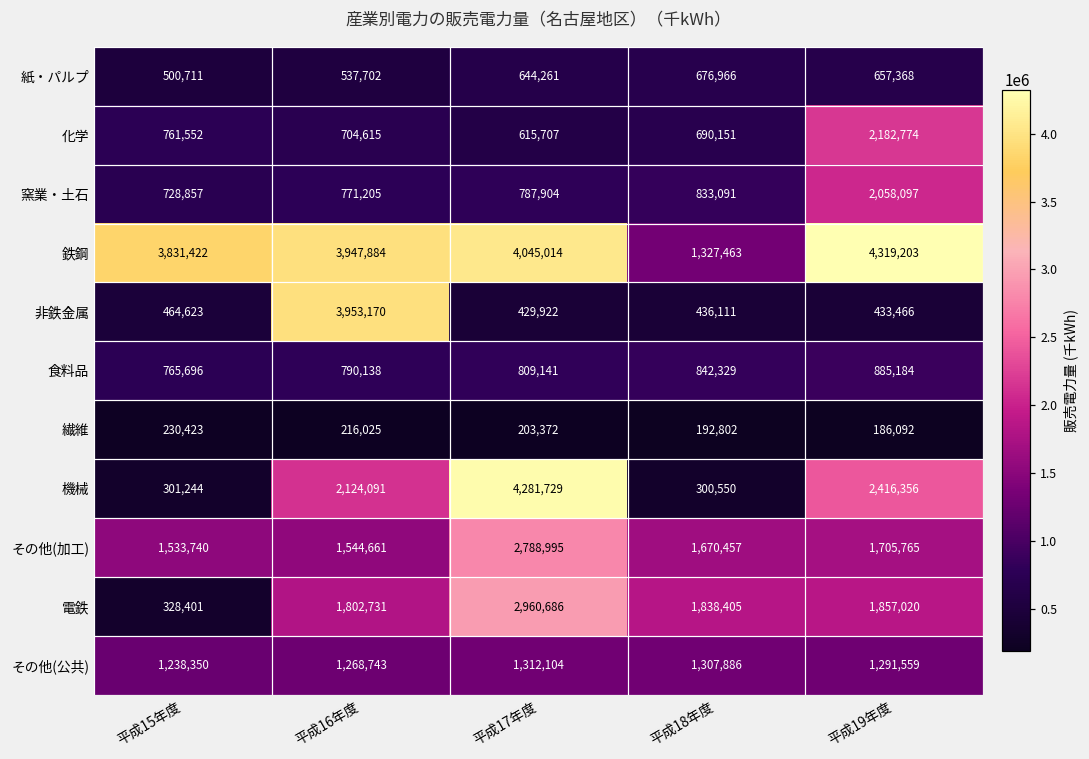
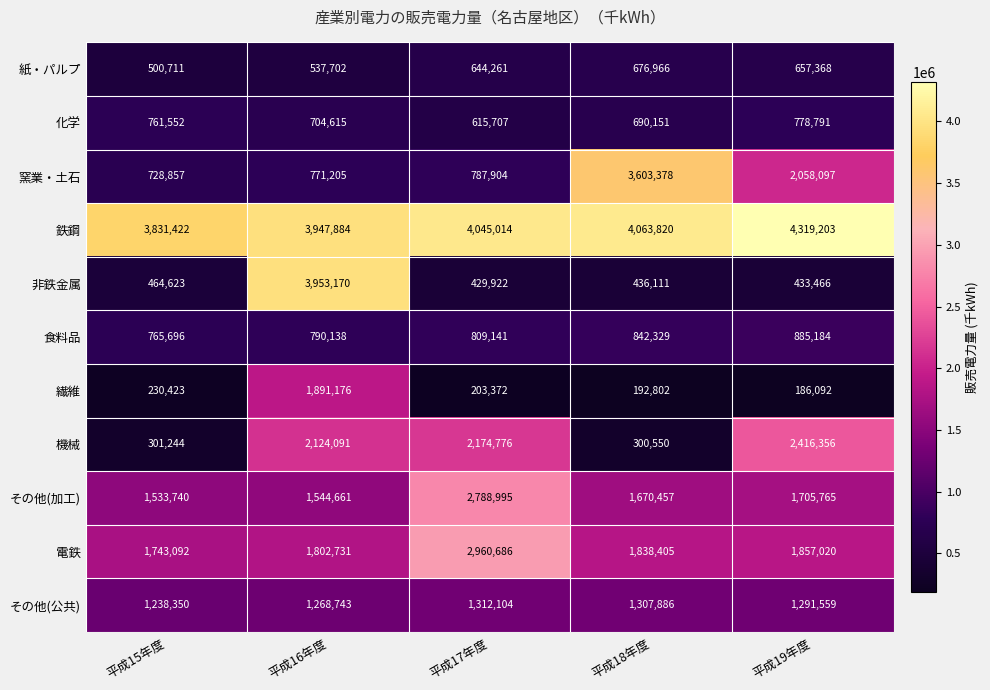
化学, 平成19年度: 2,182,774 -> 778,791
窯業・土石, 平成18年度: 833,091 -> 3,603,378
鉄鋼, 平成18年度: 1,327,463 -> 4,063,820
繊維, 平成16年度: 216,025 -> 1,891,176
機械, 平成17年度: 4,281,729 -> 2,174,776
電鉄, 平成15年度: 328,401 -> 1,743,092
